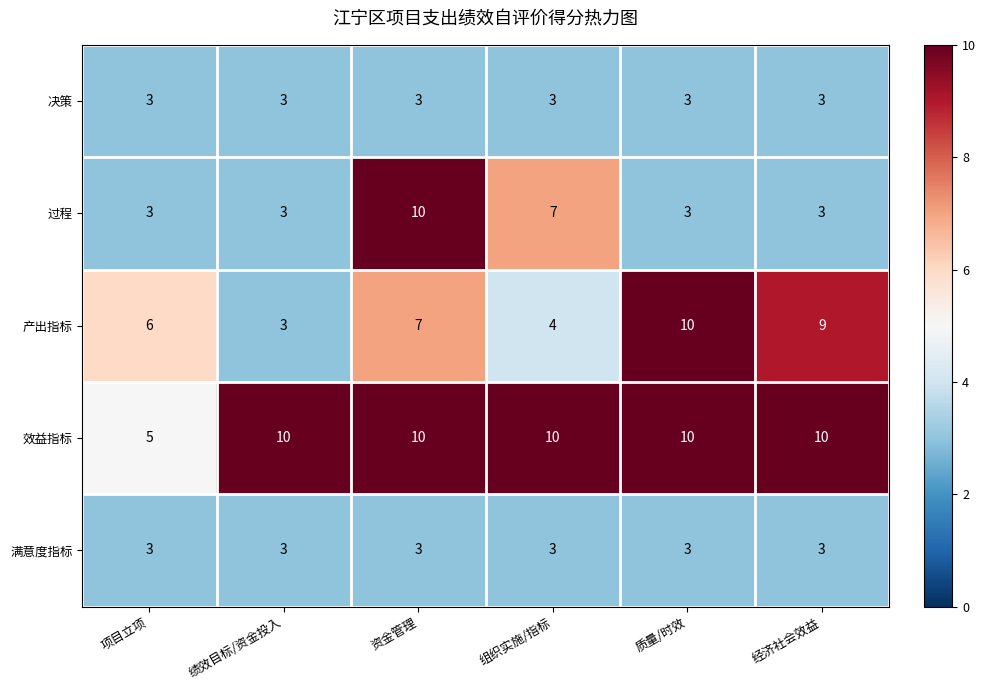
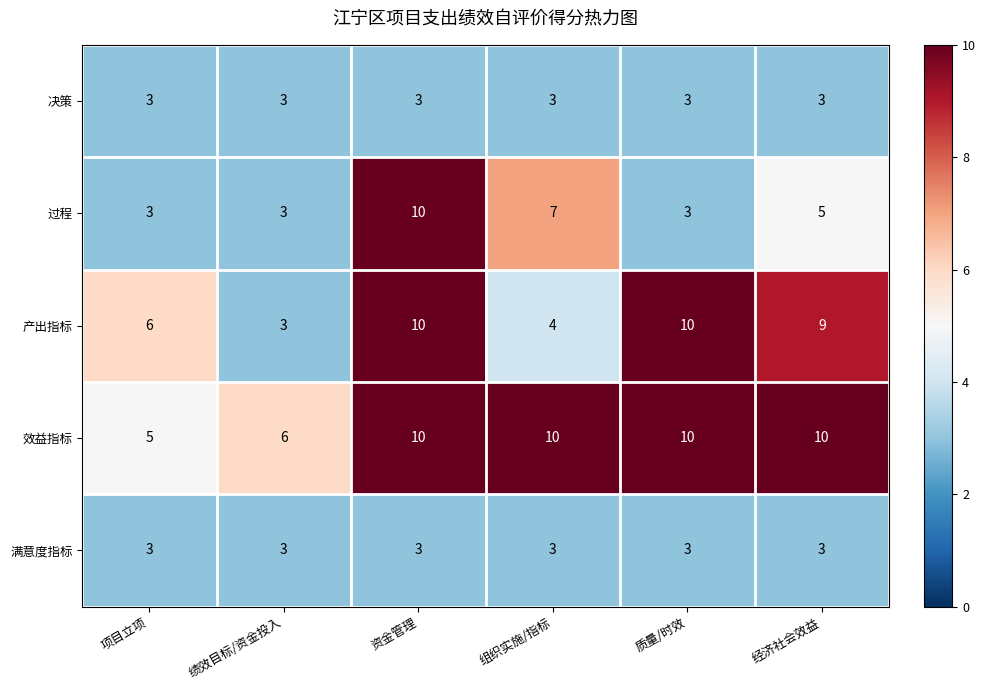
过程, 经济社会效益: 3 -> 5
产出指标, 资金管理: 7 -> 10
效益指标, 绩效目标/资金投入: 10 -> 6
